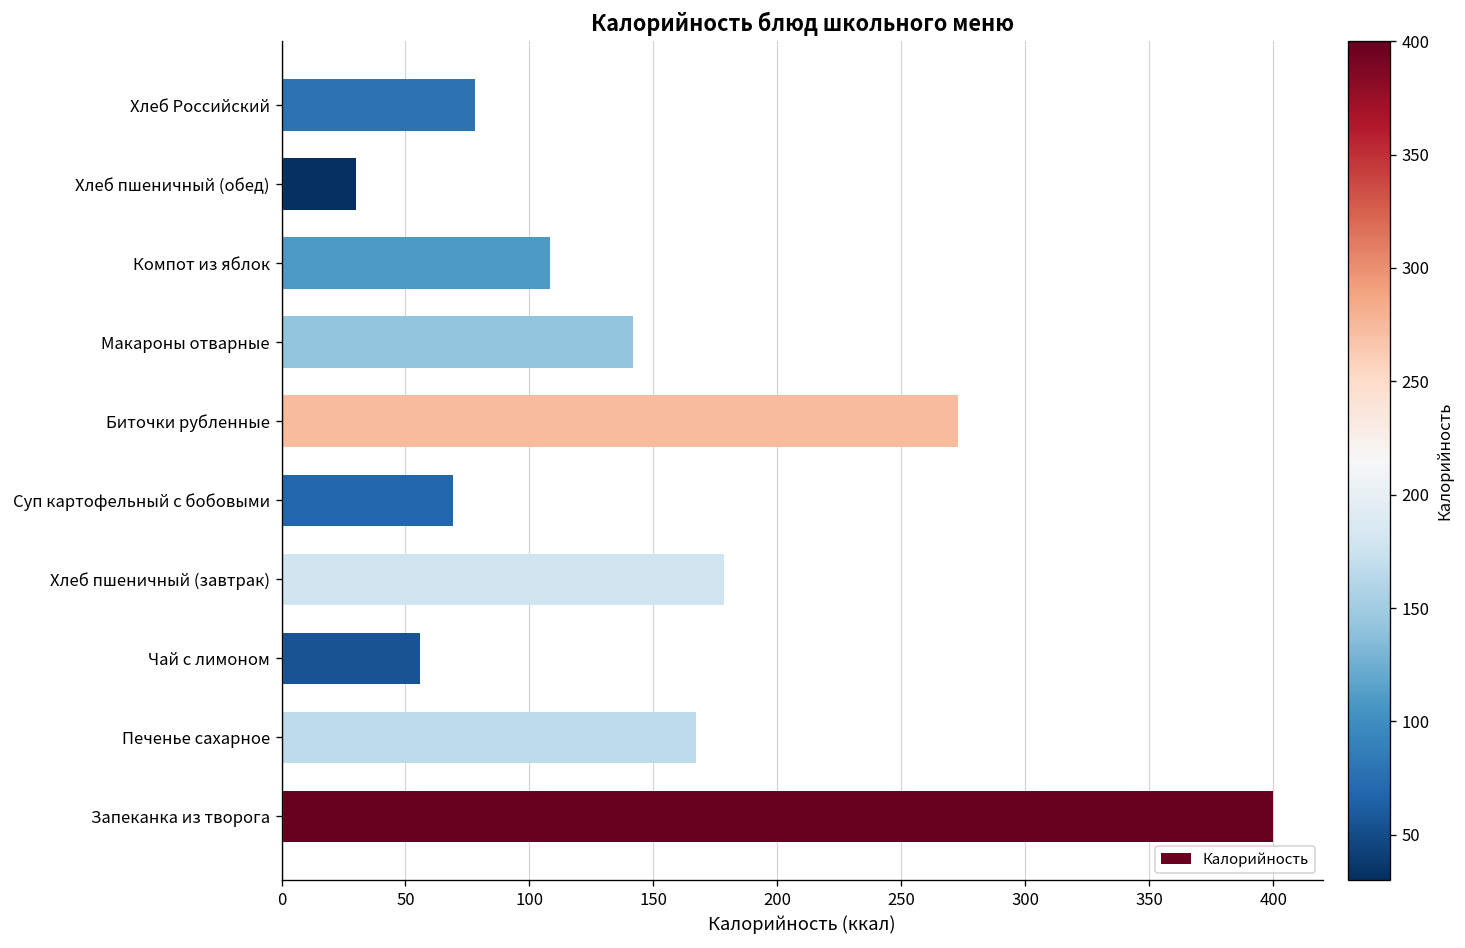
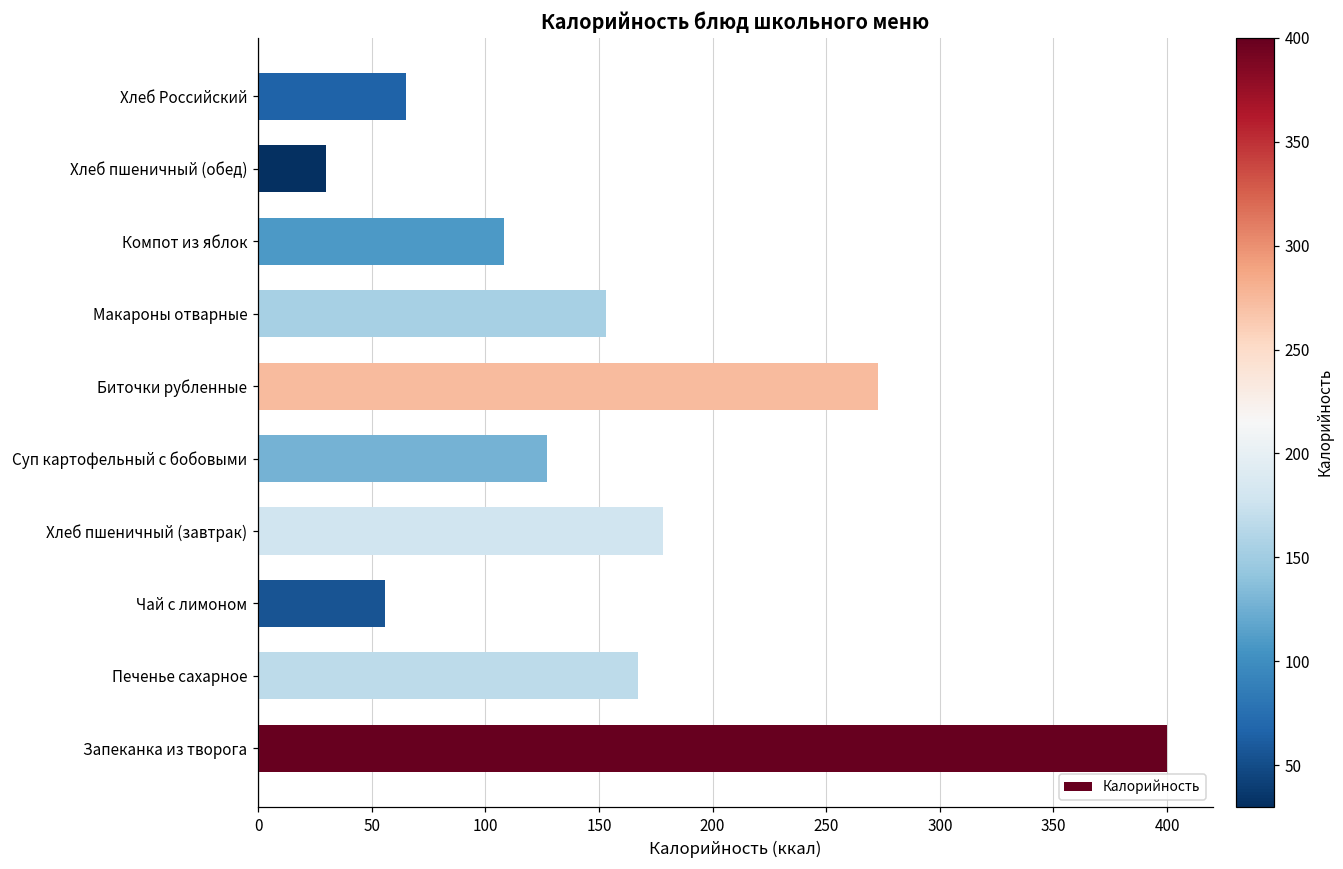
Хлеб Российский: 78 -> 65
Макароны отварные: 142 -> 153
Суп картофельный с бобовыми: 69 -> 127
